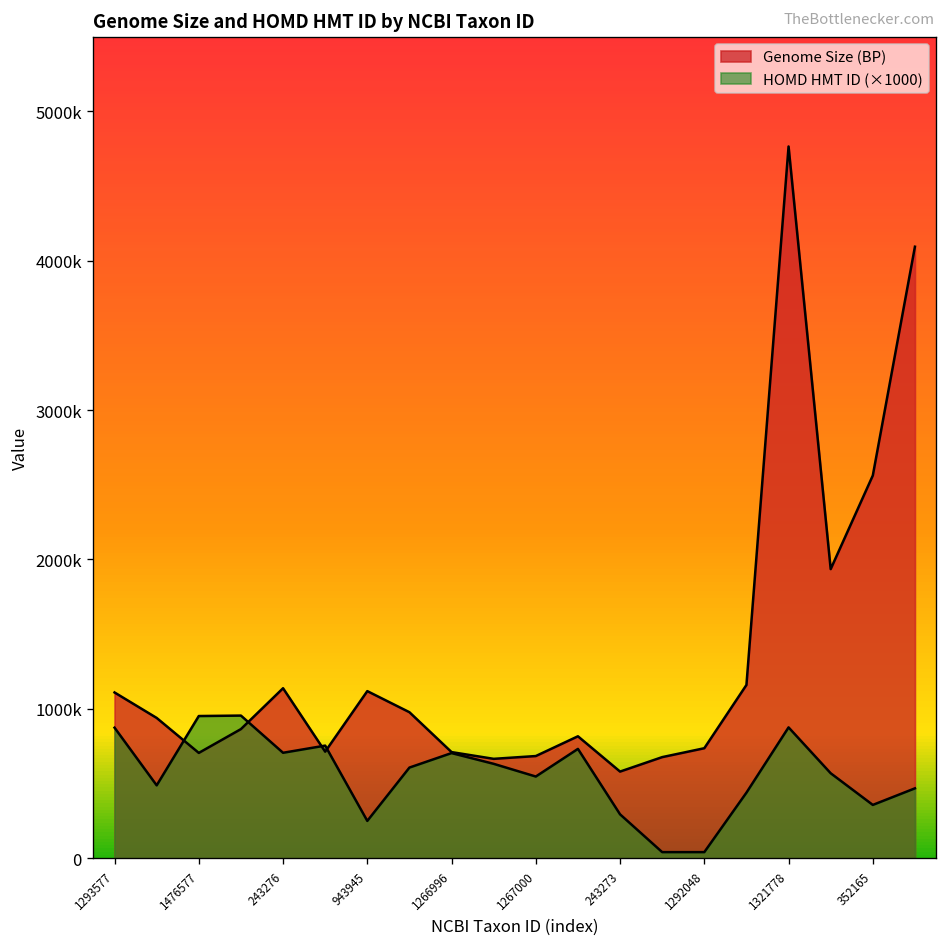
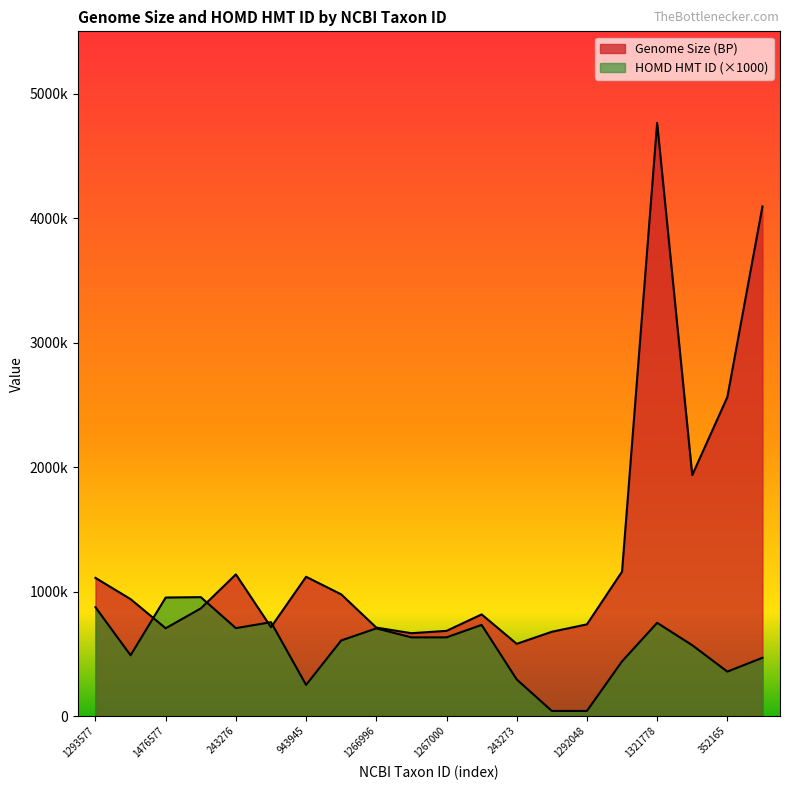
HOMD HMT ID (×1000), 1267000: 550000 -> 630000
HOMD HMT ID (×1000), 1321778: 880000 -> 750000
